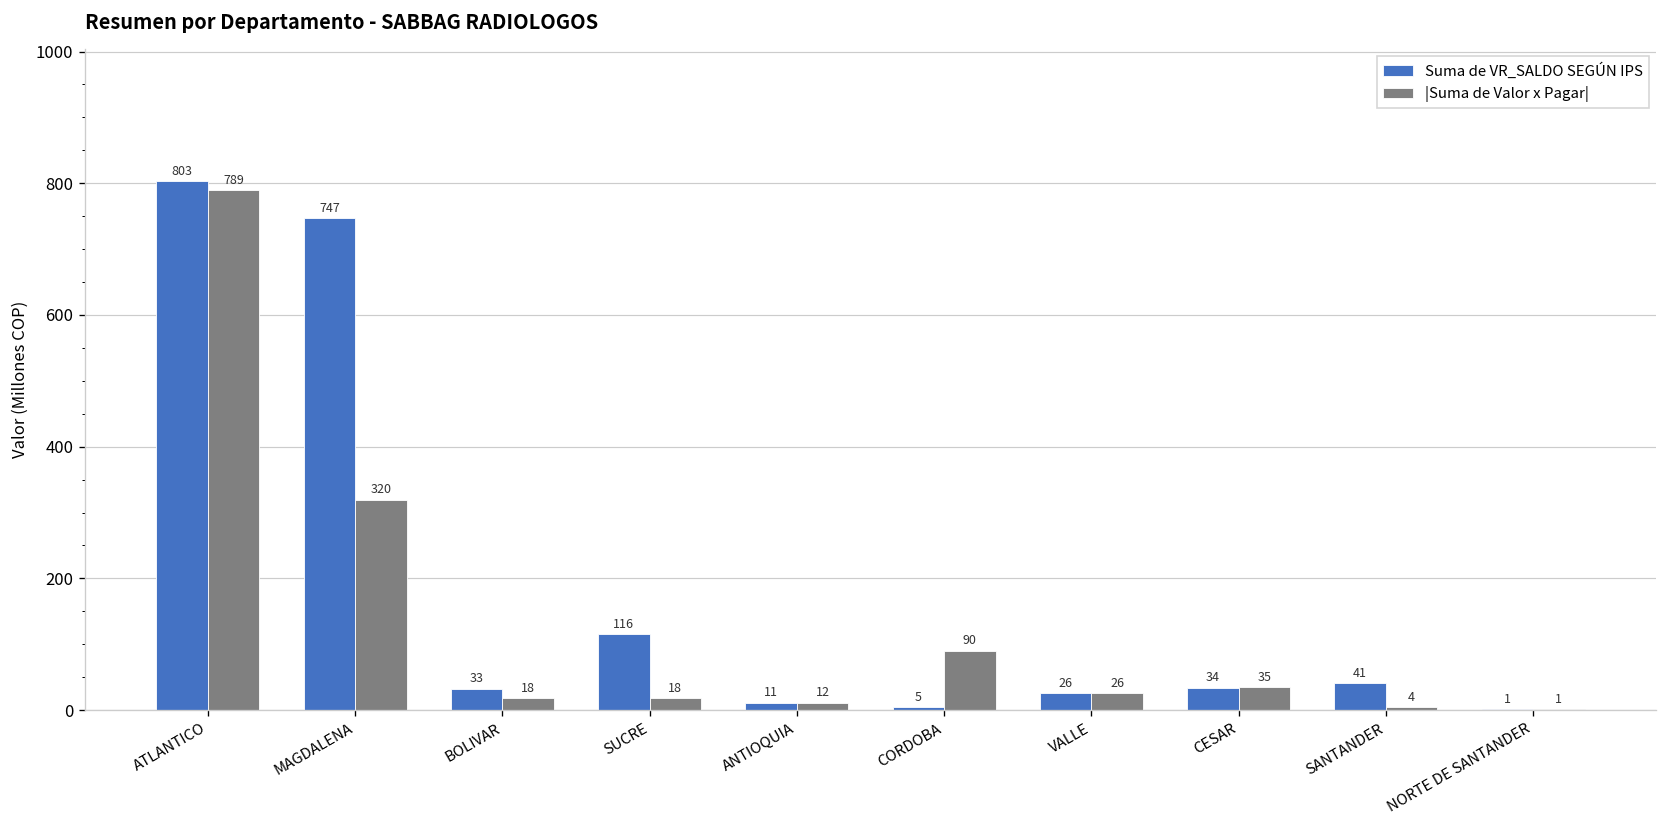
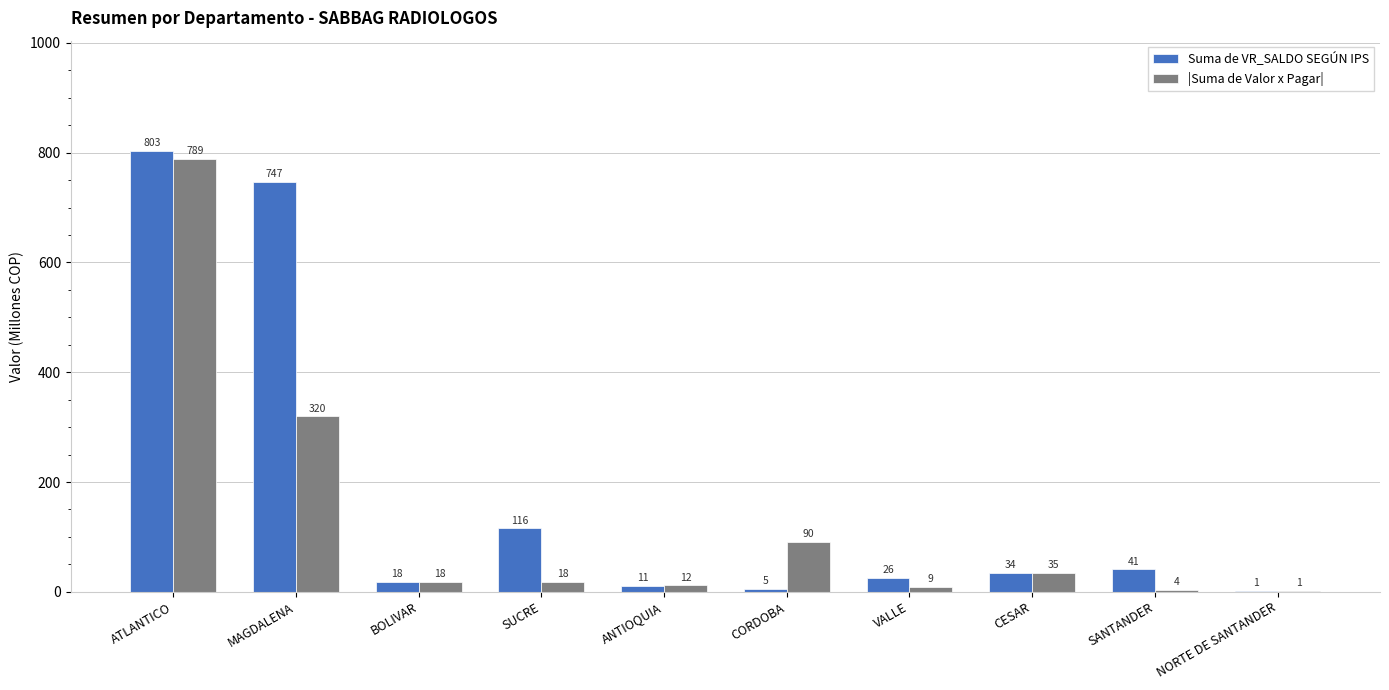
Suma de VR_SALDO SEGÚN IPS, BOLIVAR: 33 -> 18
|Suma de Valor x Pagar|, VALLE: 26 -> 9
